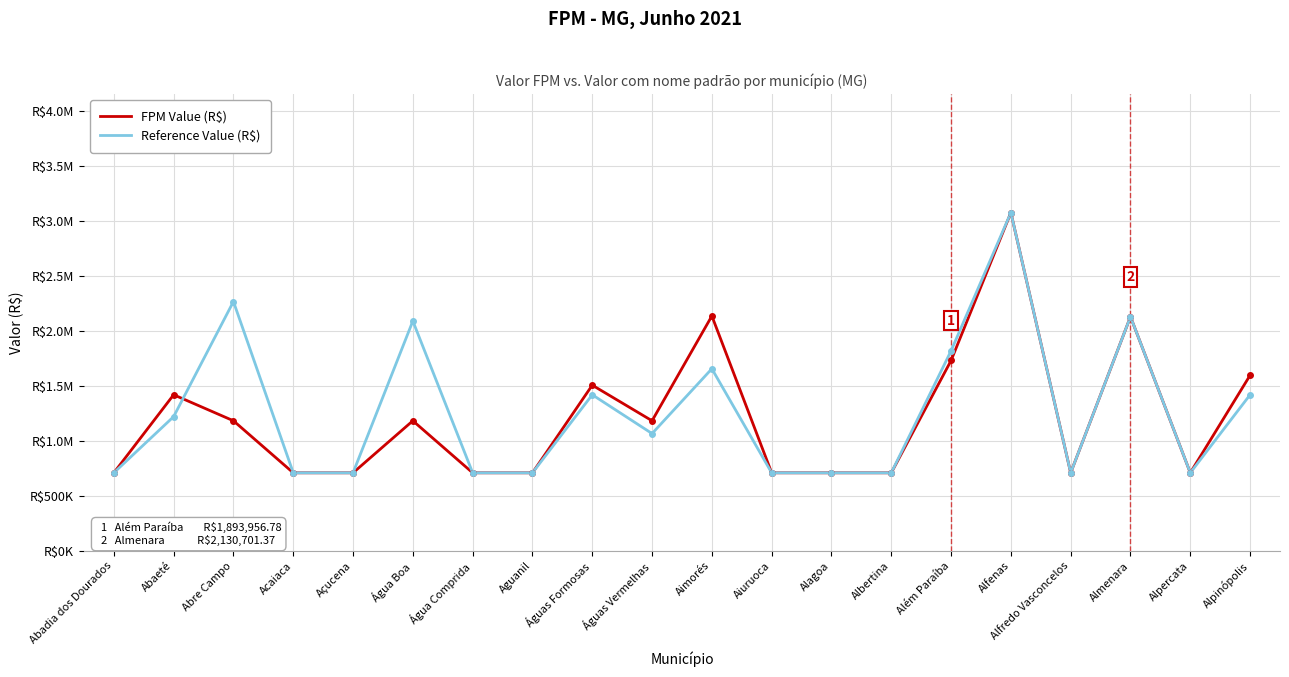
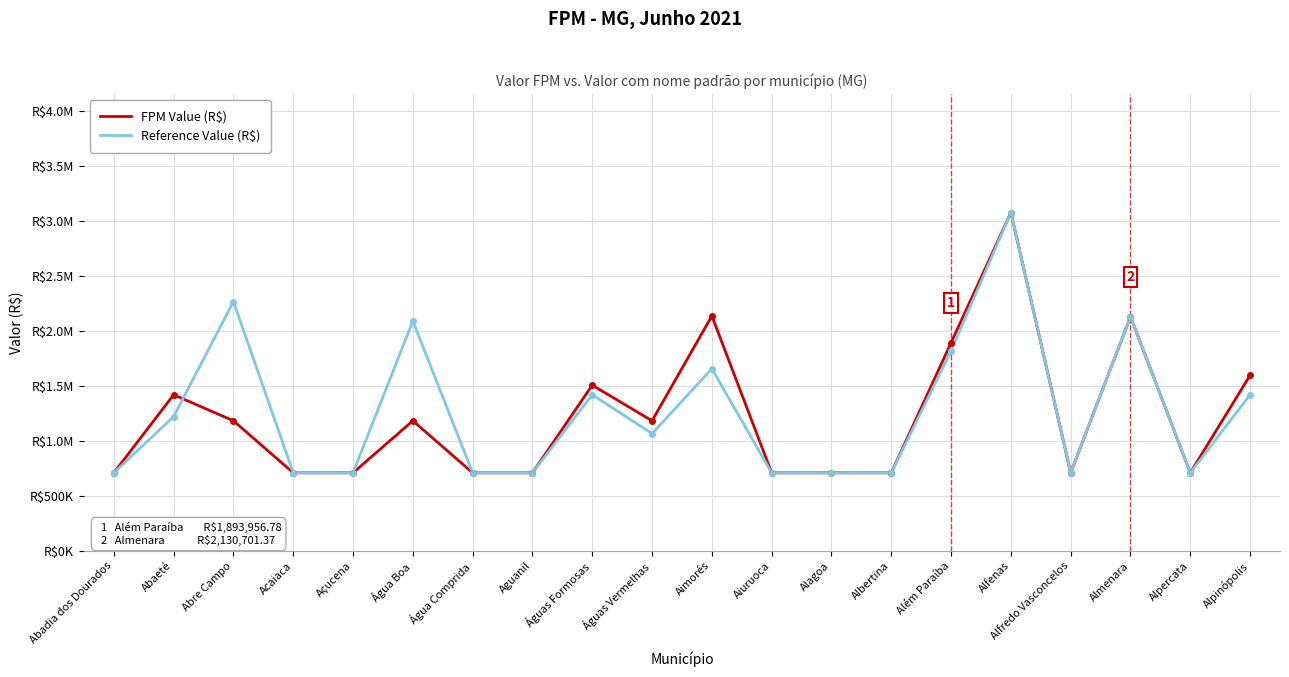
FPM Value (R$), Além Paraíba: R$1730000 -> R$1890000
